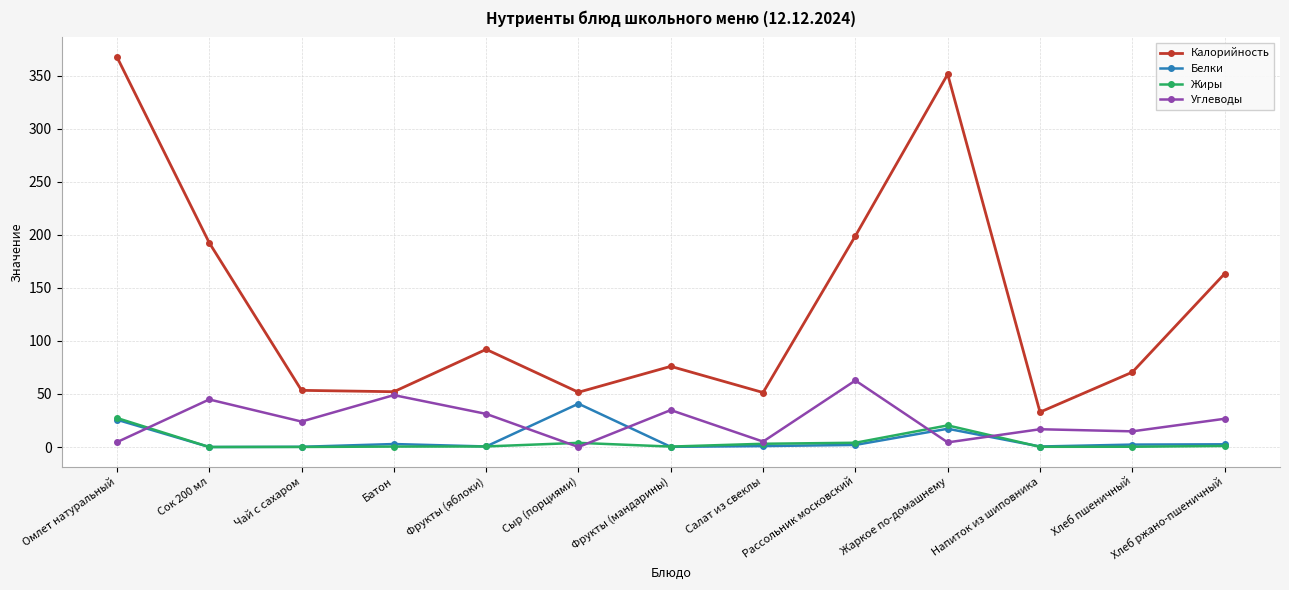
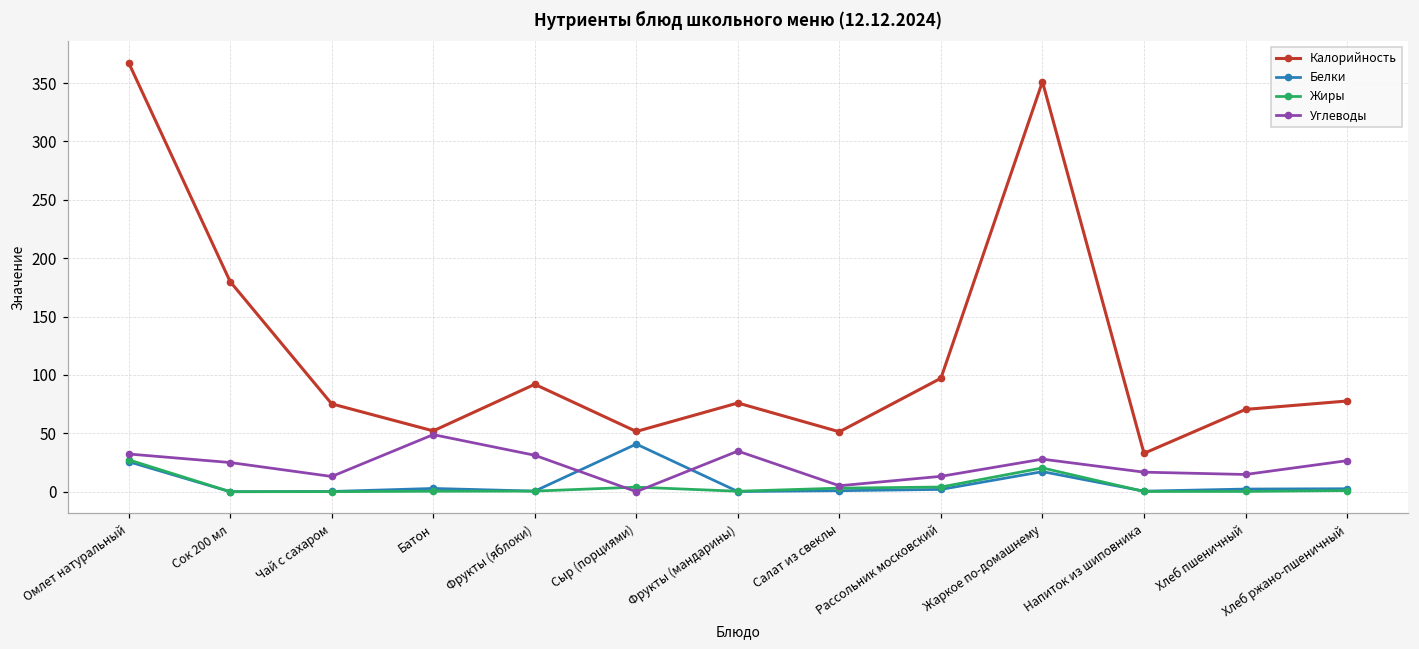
Углеводы, Омлет натуральный: 5 -> 32
Калорийность, Сок 200 мл: 193 -> 180
Углеводы, Сок 200 мл: 45 -> 25
Калорийность, Чай с сахаром: 53 -> 75
Углеводы, Чай с сахаром: 24 -> 13
Калорийность, Рассольник московский: 199 -> 97
Углеводы, Рассольник московский: 63 -> 13
Углеводы, Жаркое по-домашнему: 4 -> 28
Калорийность, Хлеб ржано-пшеничный: 163 -> 78
